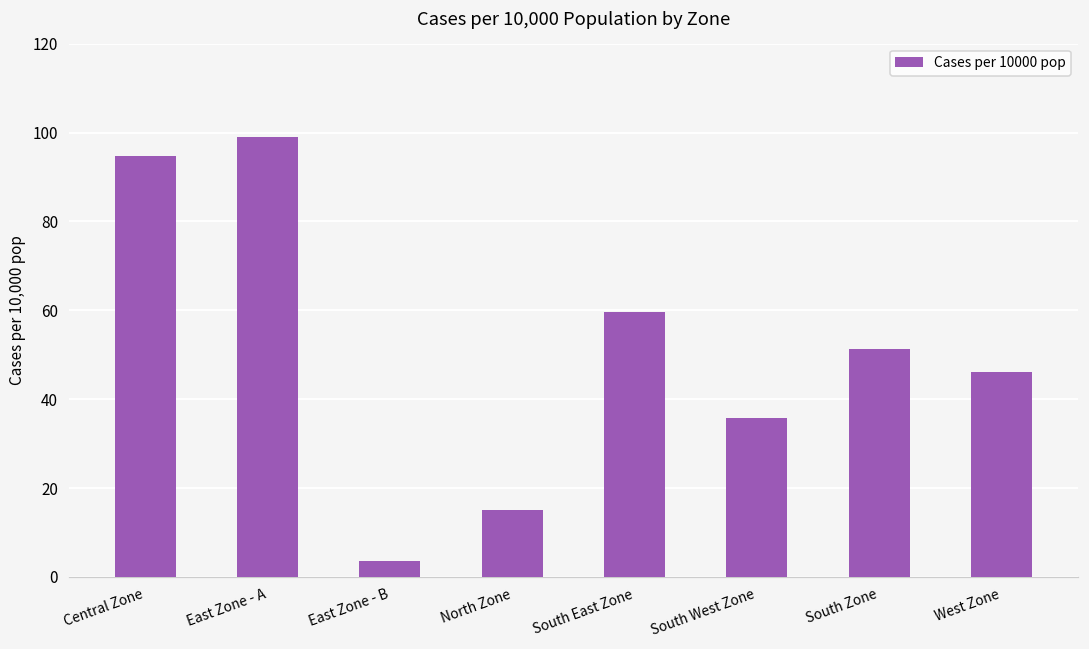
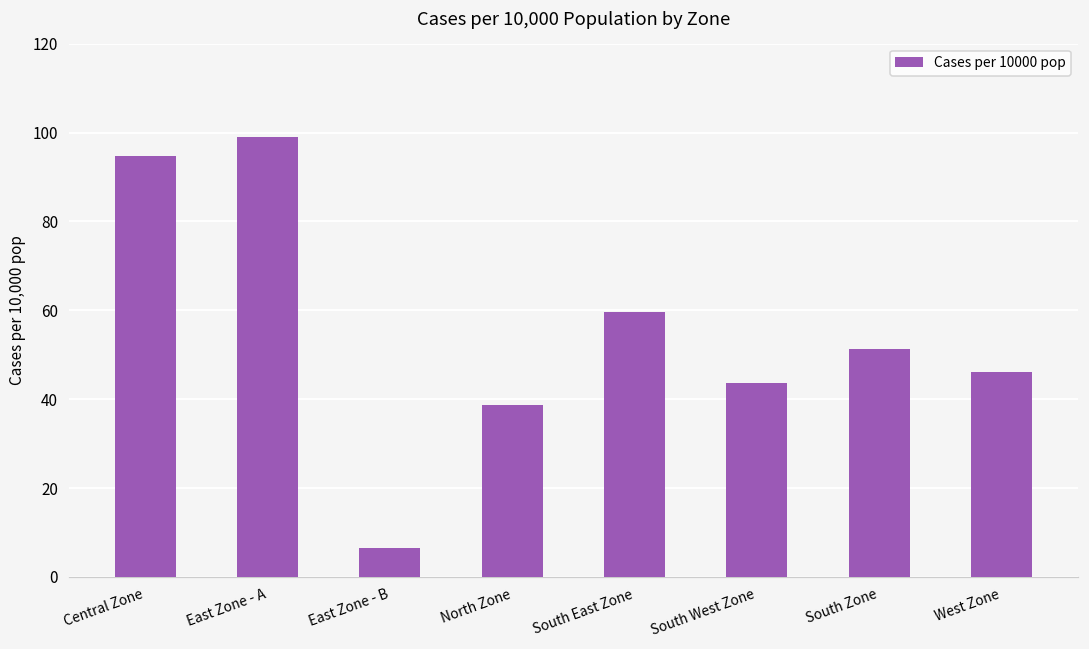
East Zone - B: 4 -> 6
North Zone: 15 -> 39
South West Zone: 36 -> 44
